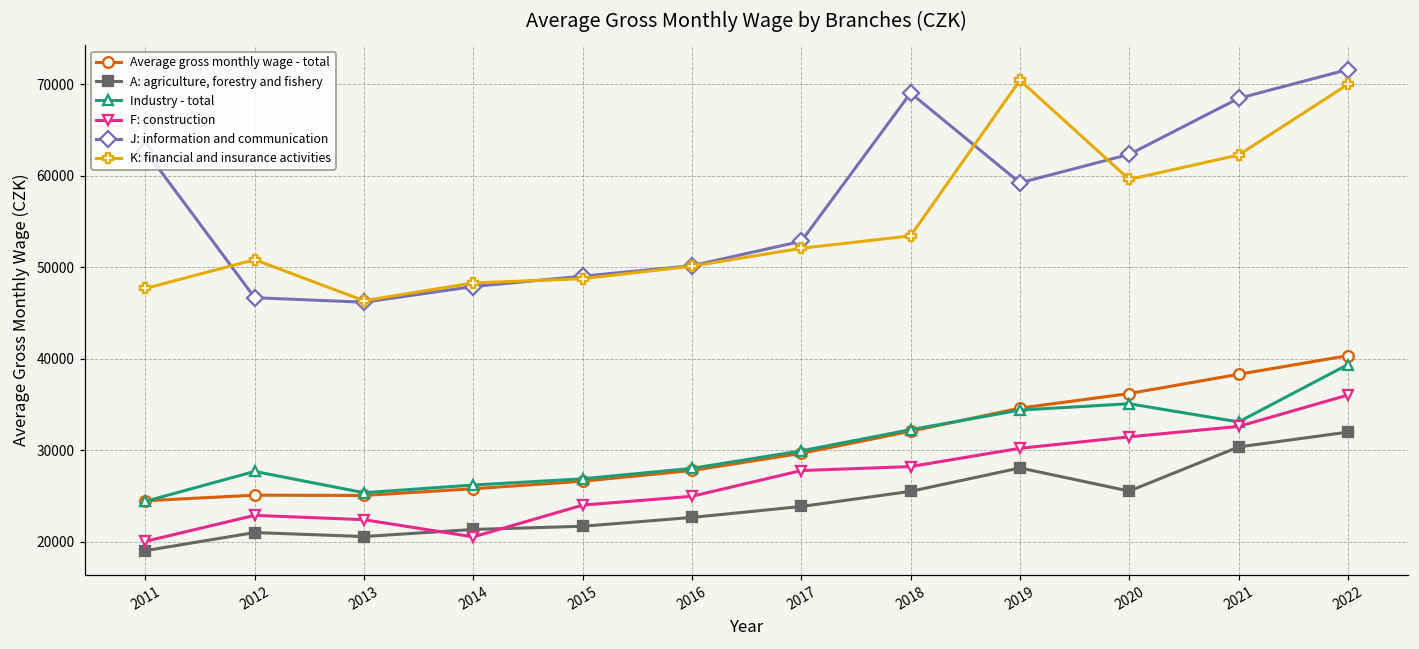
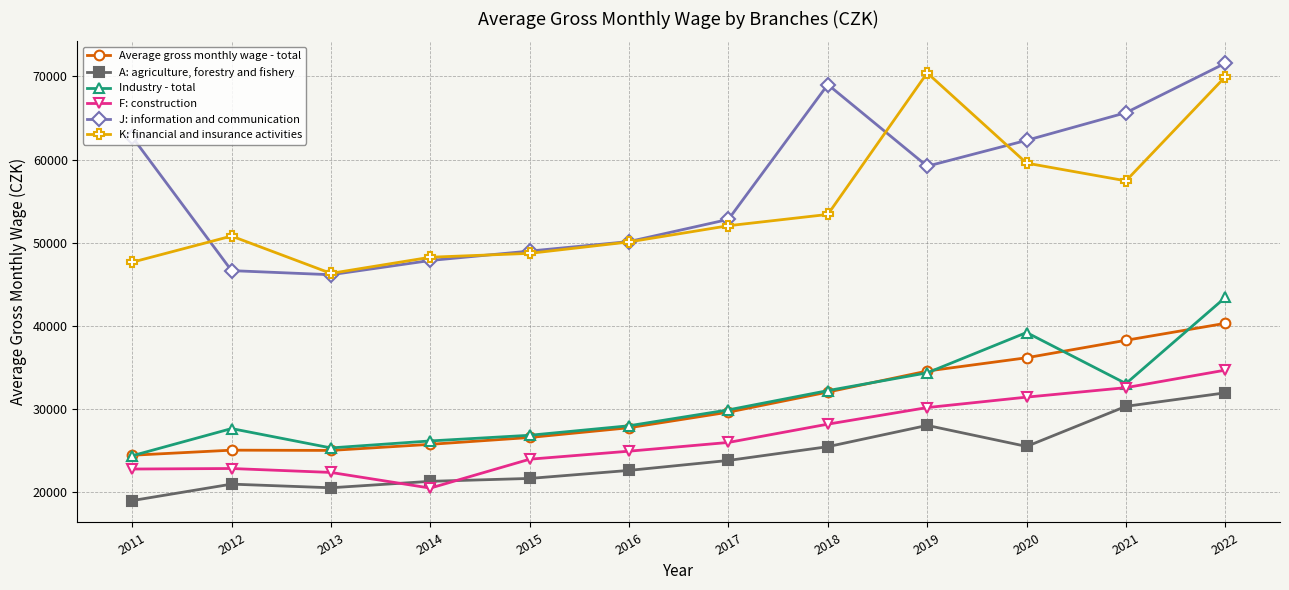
F: construction, 2011: 20000 -> 23000
F: construction, 2017: 28000 -> 26000
Industry - total, 2020: 35000 -> 39000
J: information and communication, 2021: 68000 -> 66000
K: financial and insurance activities, 2021: 62000 -> 57000
Industry - total, 2022: 39000 -> 43000
F: construction, 2022: 36000 -> 35000
